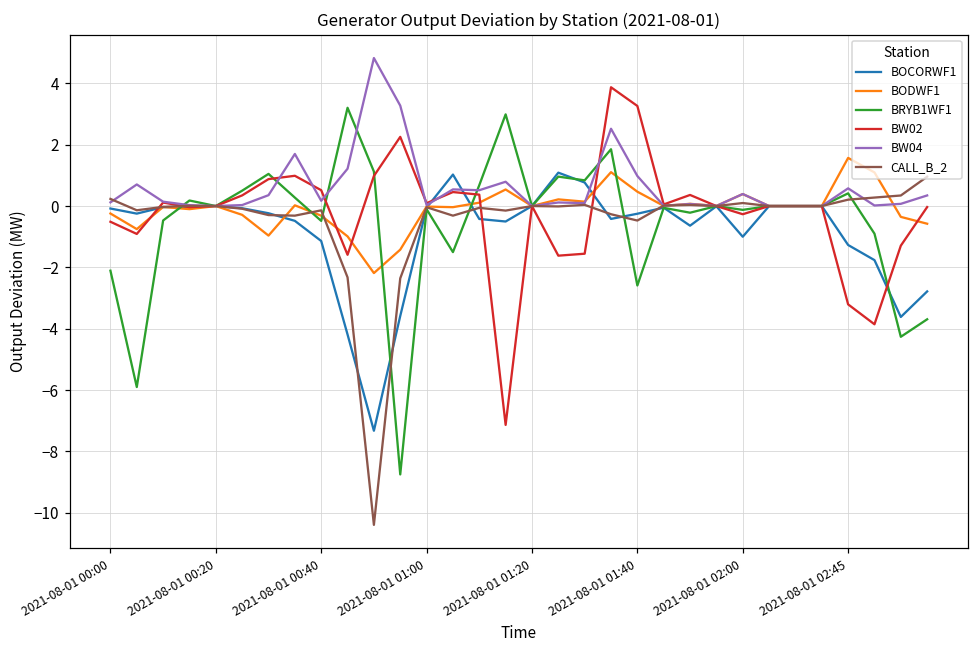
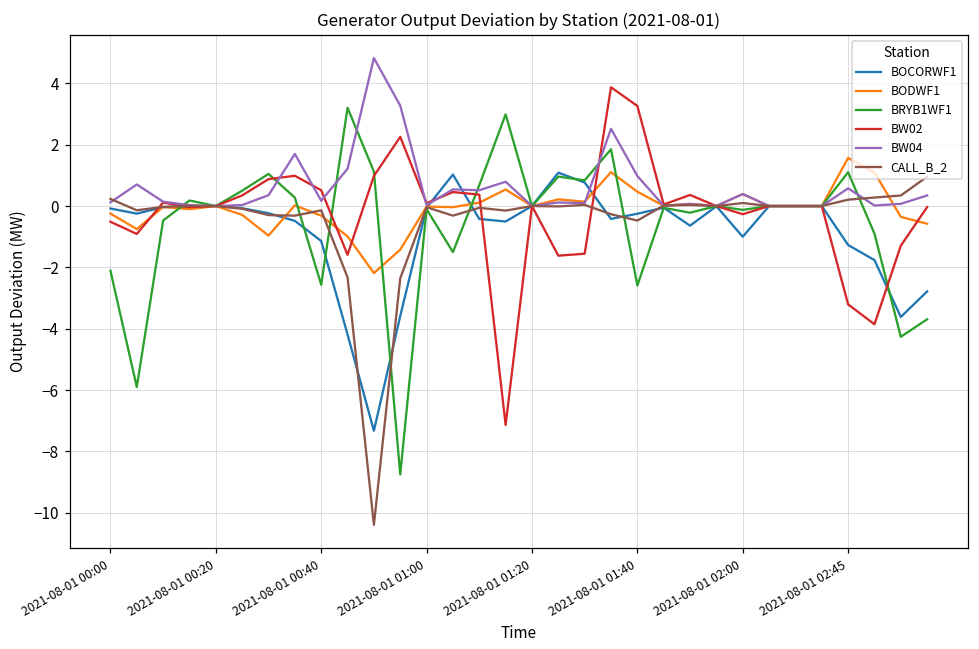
BRYB1WF1, 2021-08-01 00:40: -0.5 -> -2.6
BRYB1WF1, 2021-08-01 02:45: 0.4 -> 1.1
